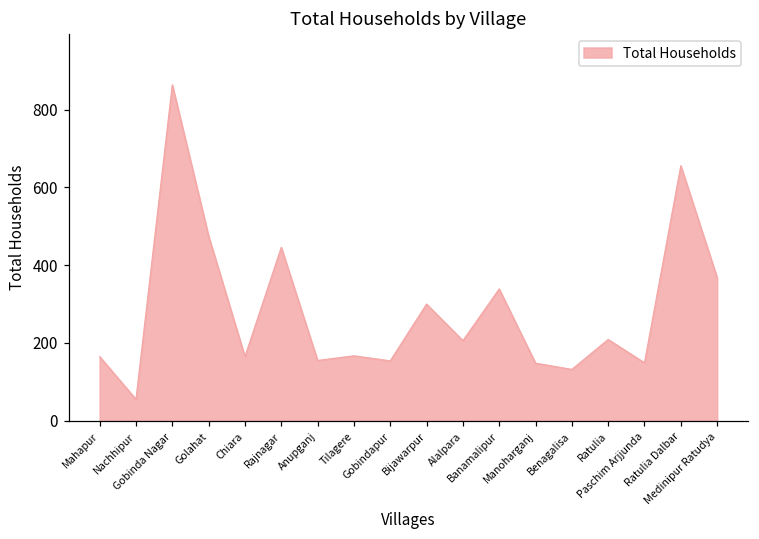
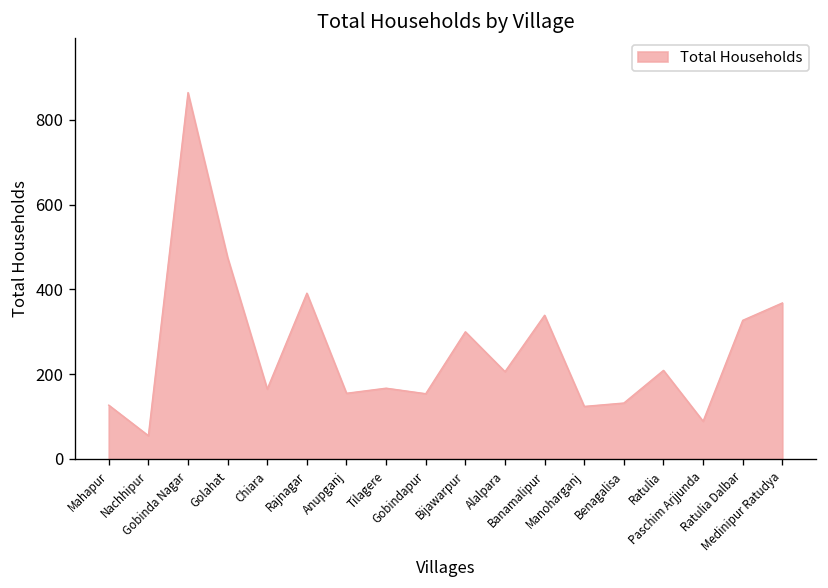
Mahapur: 170 -> 130
Rajnagar: 450 -> 390
Manoharganj: 150 -> 120
Paschim Arjjunda: 150 -> 90
Ratulia Dalbar: 660 -> 330
